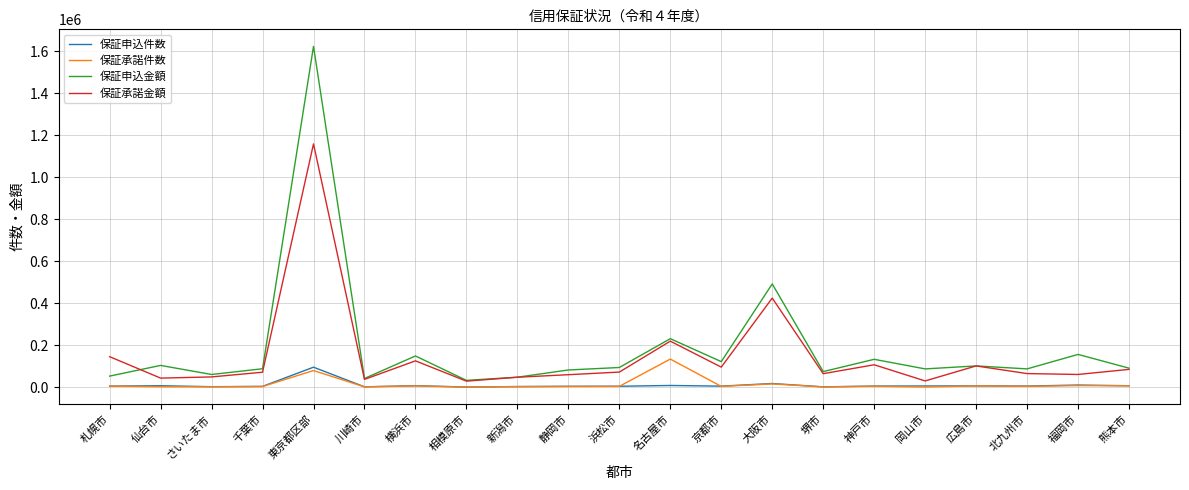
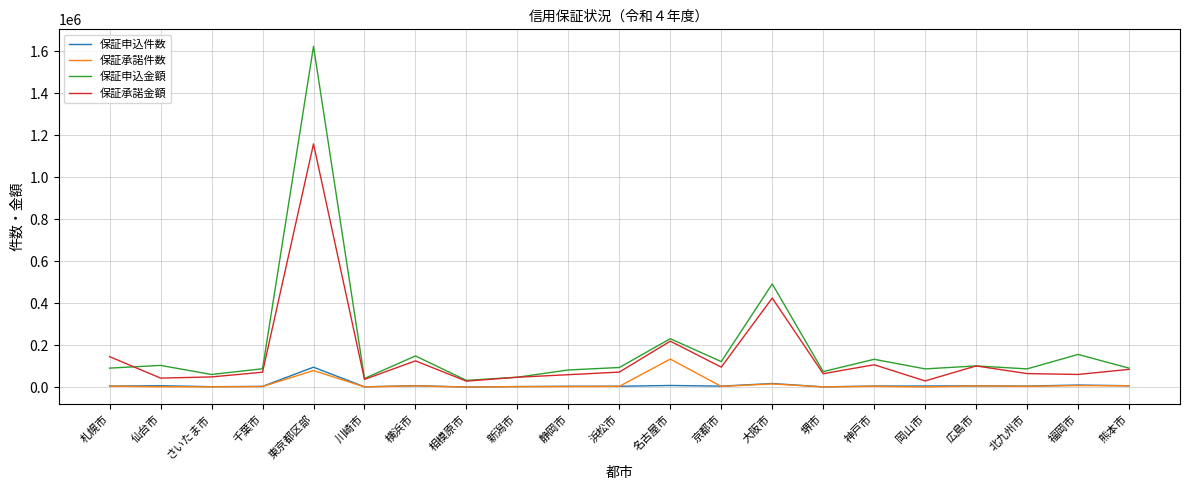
保証申込金額, 札幌市: 50000 -> 90000
